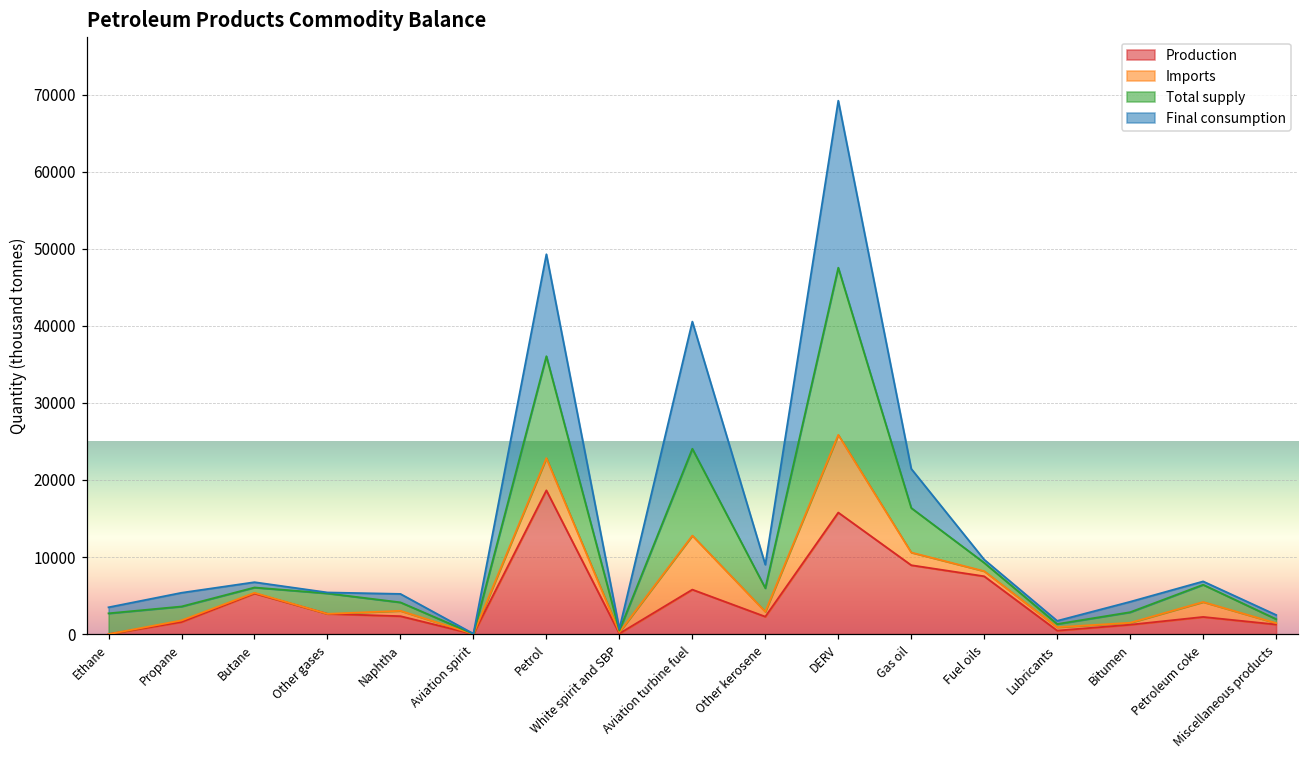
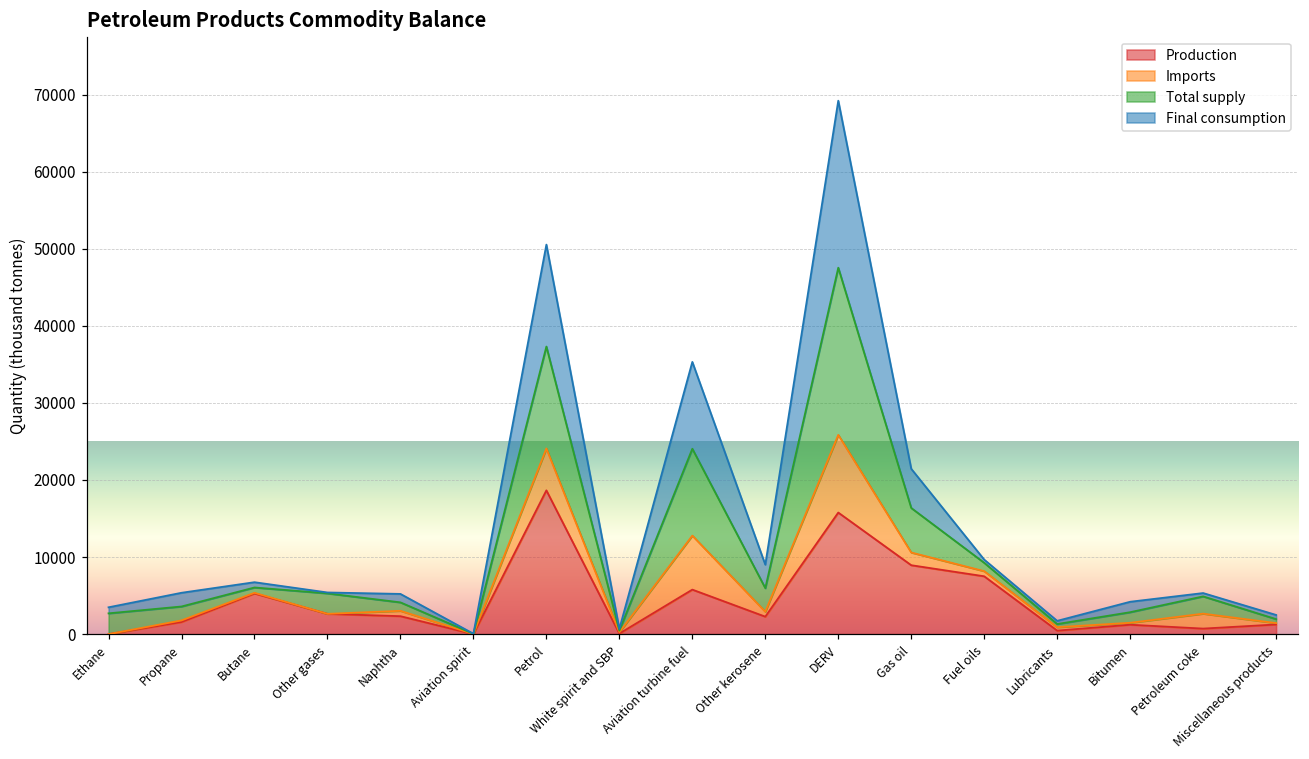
Imports, Petrol: 4000 -> 5000
Final consumption, Aviation turbine fuel: 16000 -> 11000
Production, Petroleum coke: 2000 -> 1000
